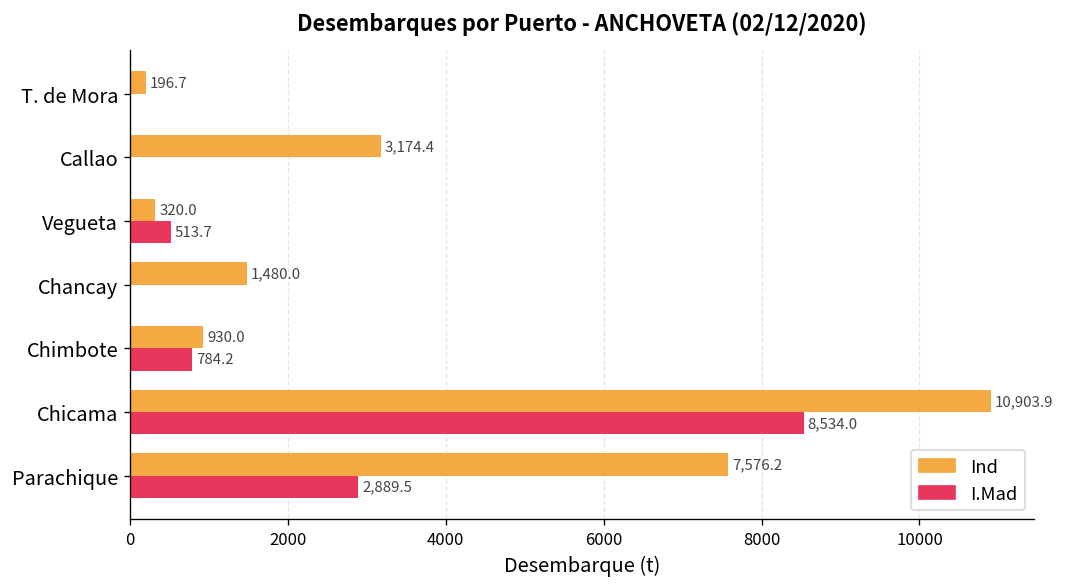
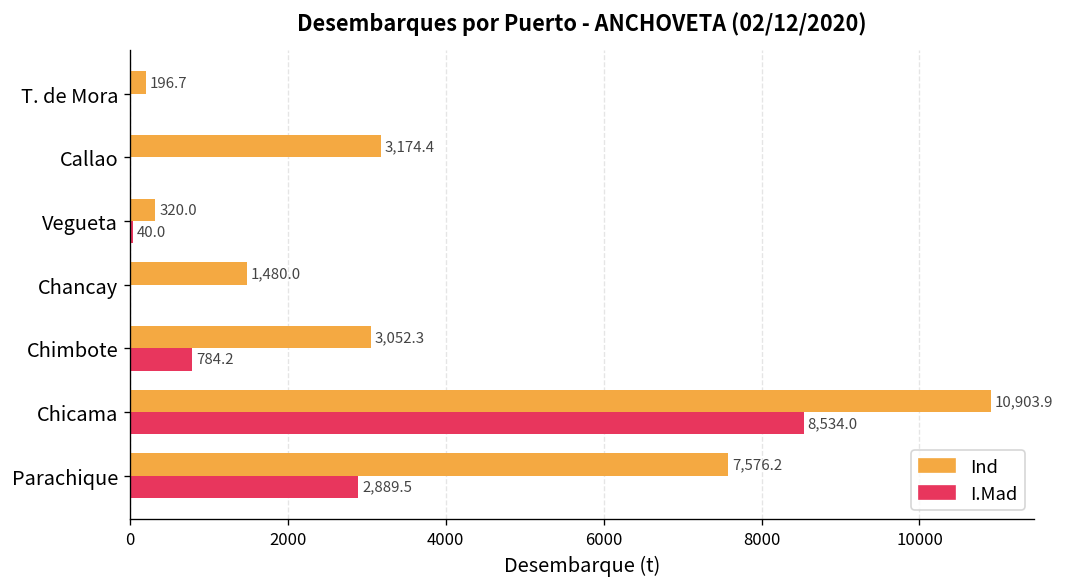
I.Mad, Vegueta: 513.7 -> 40.0
Ind, Chimbote: 930.0 -> 3,052.3
